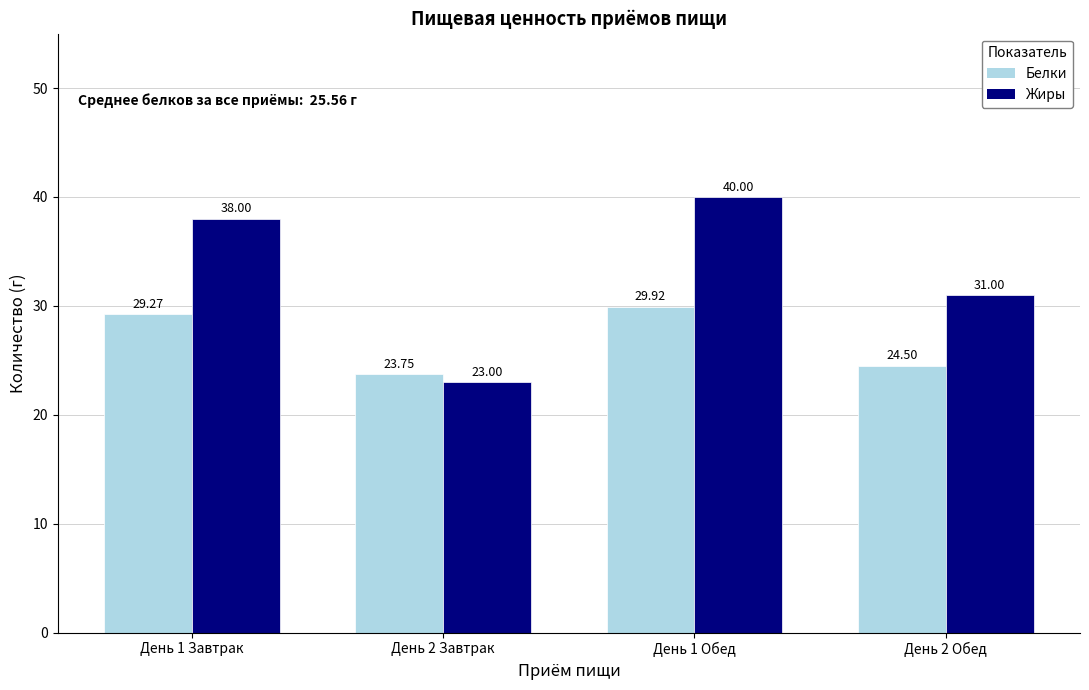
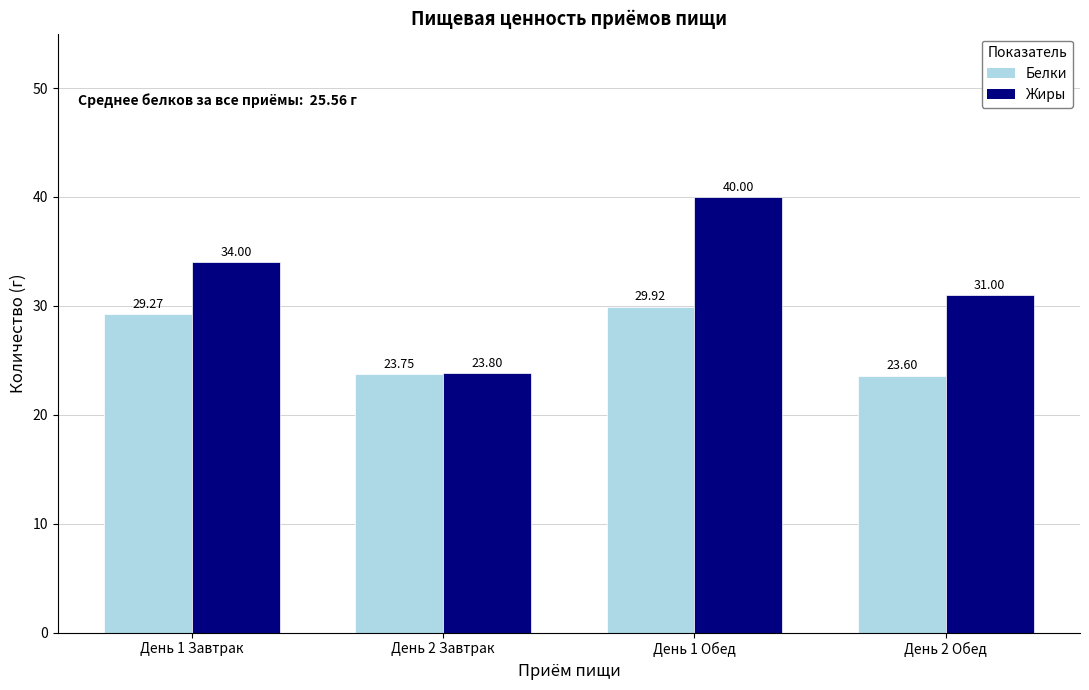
Жиры, День 1 Завтрак: 38.00 -> 34.00
Жиры, День 2 Завтрак: 23.00 -> 23.80
Белки, День 2 Обед: 24.50 -> 23.60
